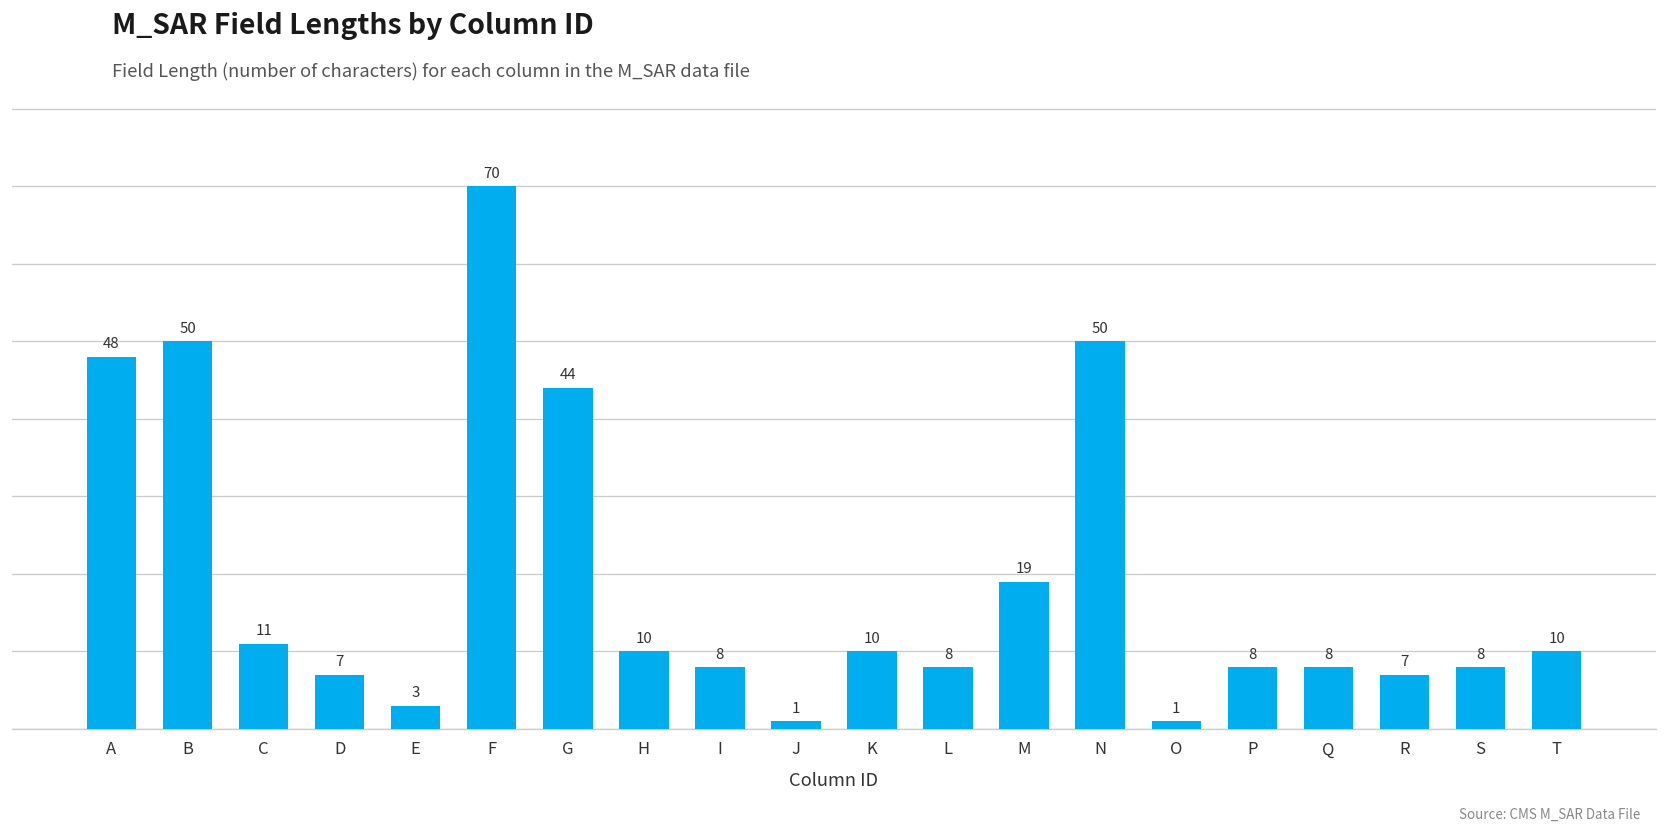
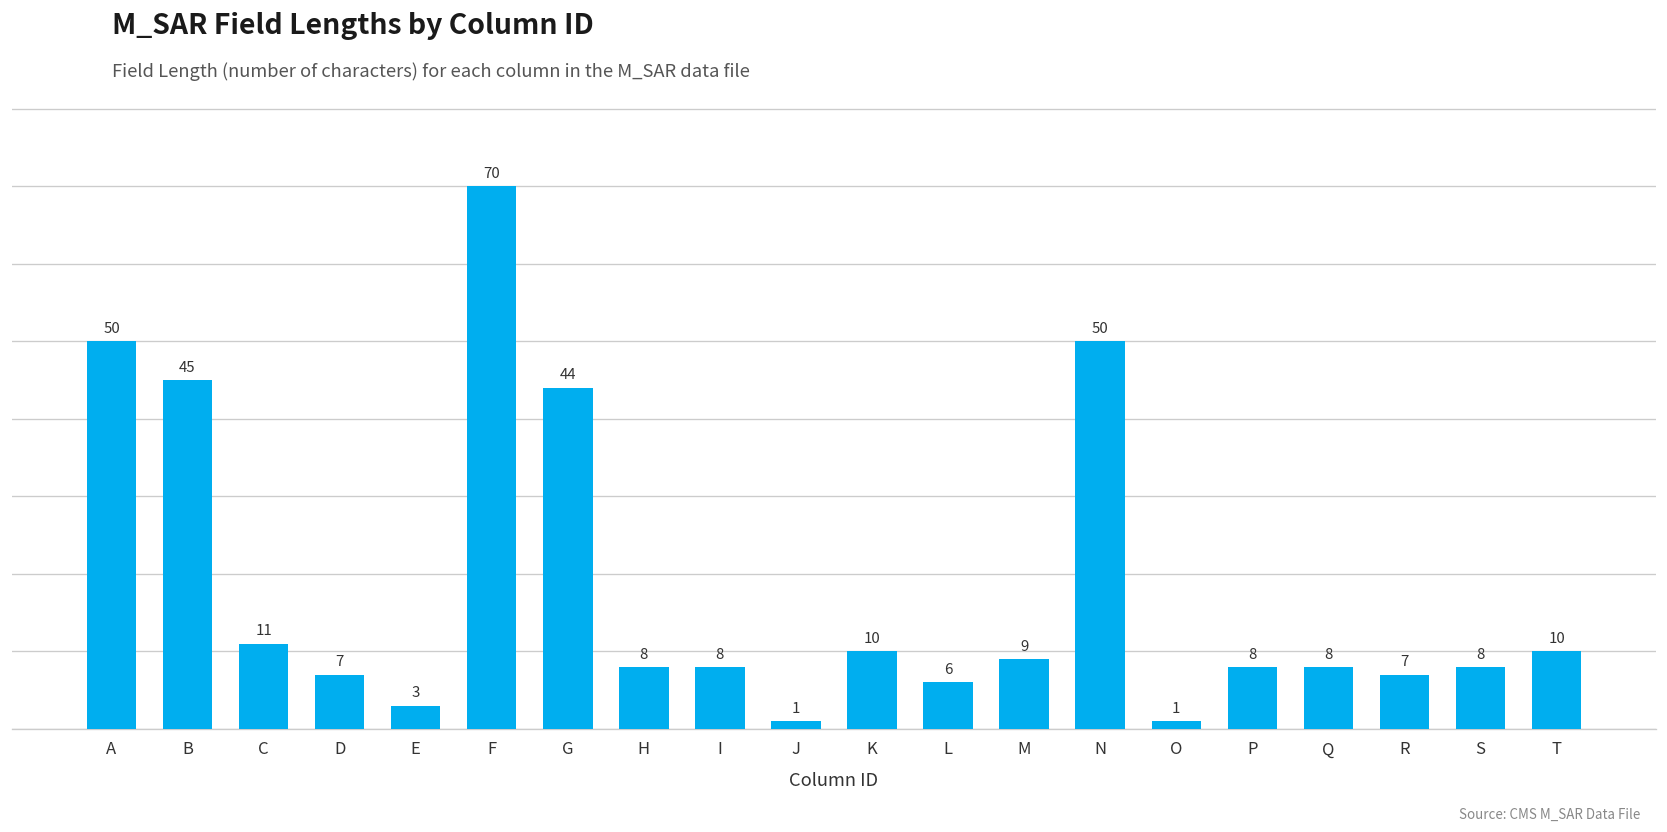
A: 48 -> 50
B: 50 -> 45
H: 10 -> 8
L: 8 -> 6
M: 19 -> 9
